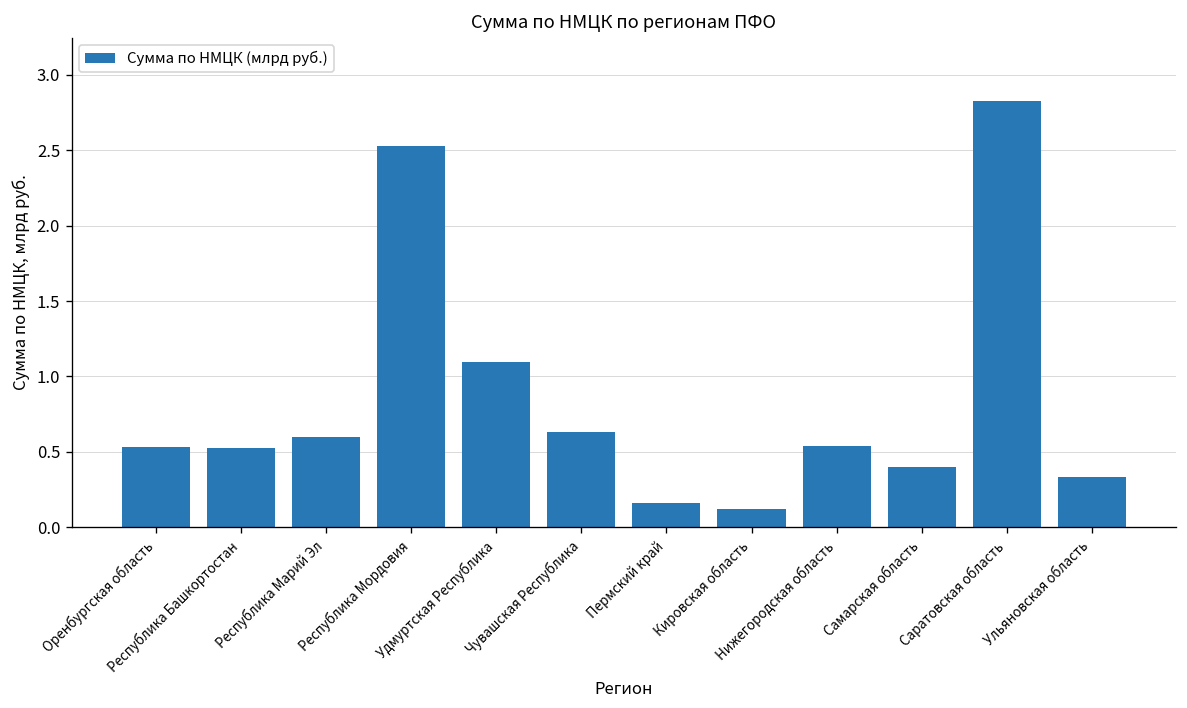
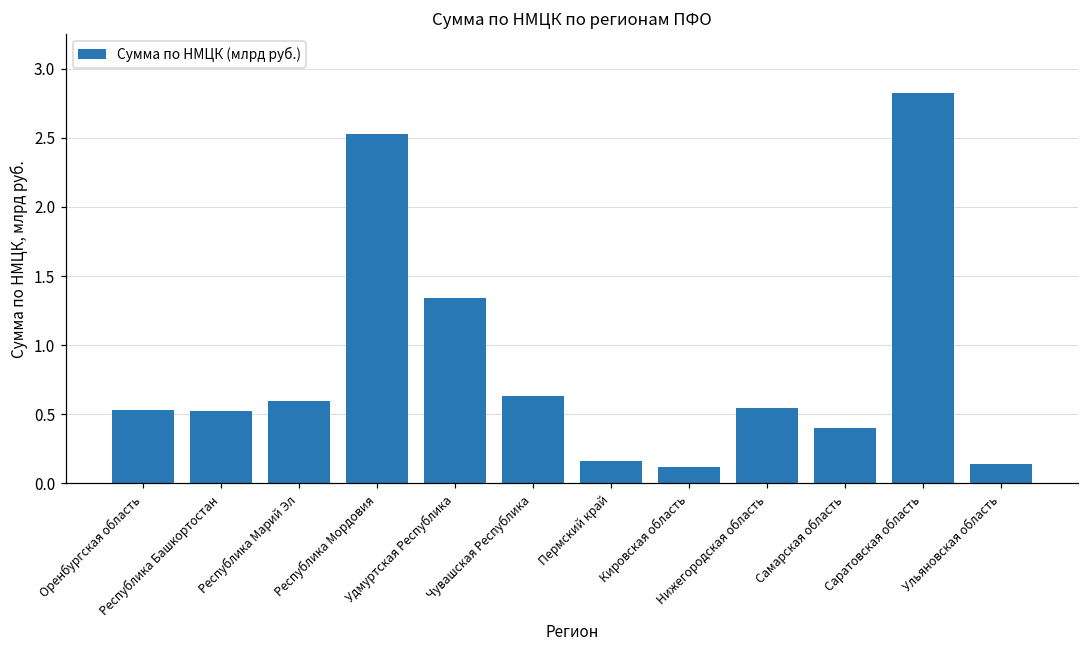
Удмуртская Республика: 1.10 -> 1.34
Ульяновская область: 0.33 -> 0.14
